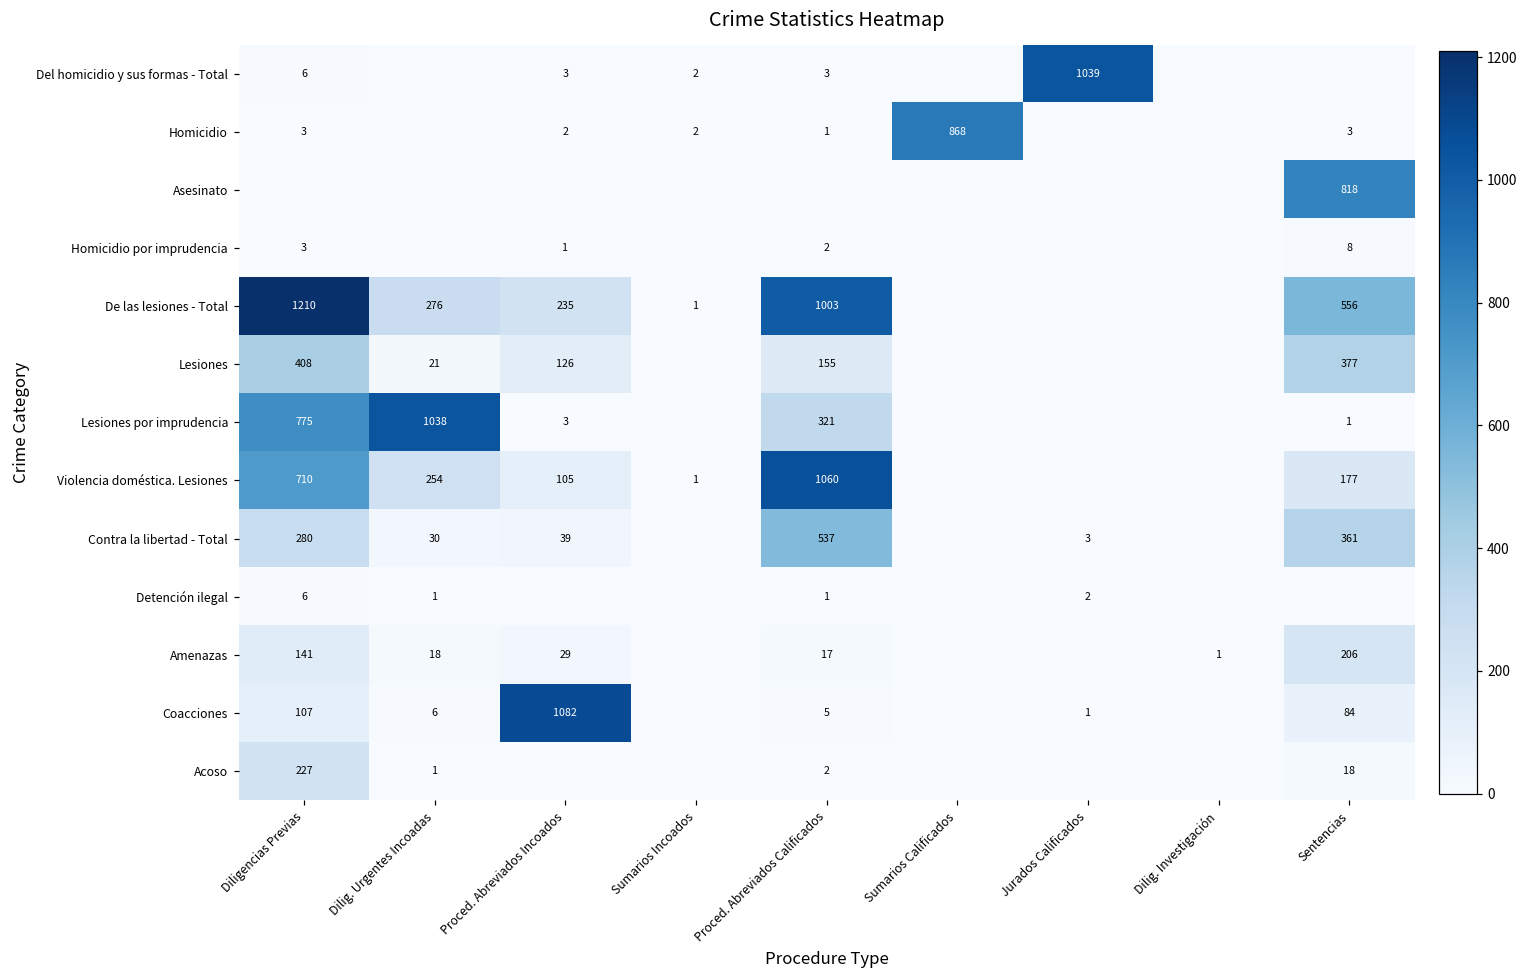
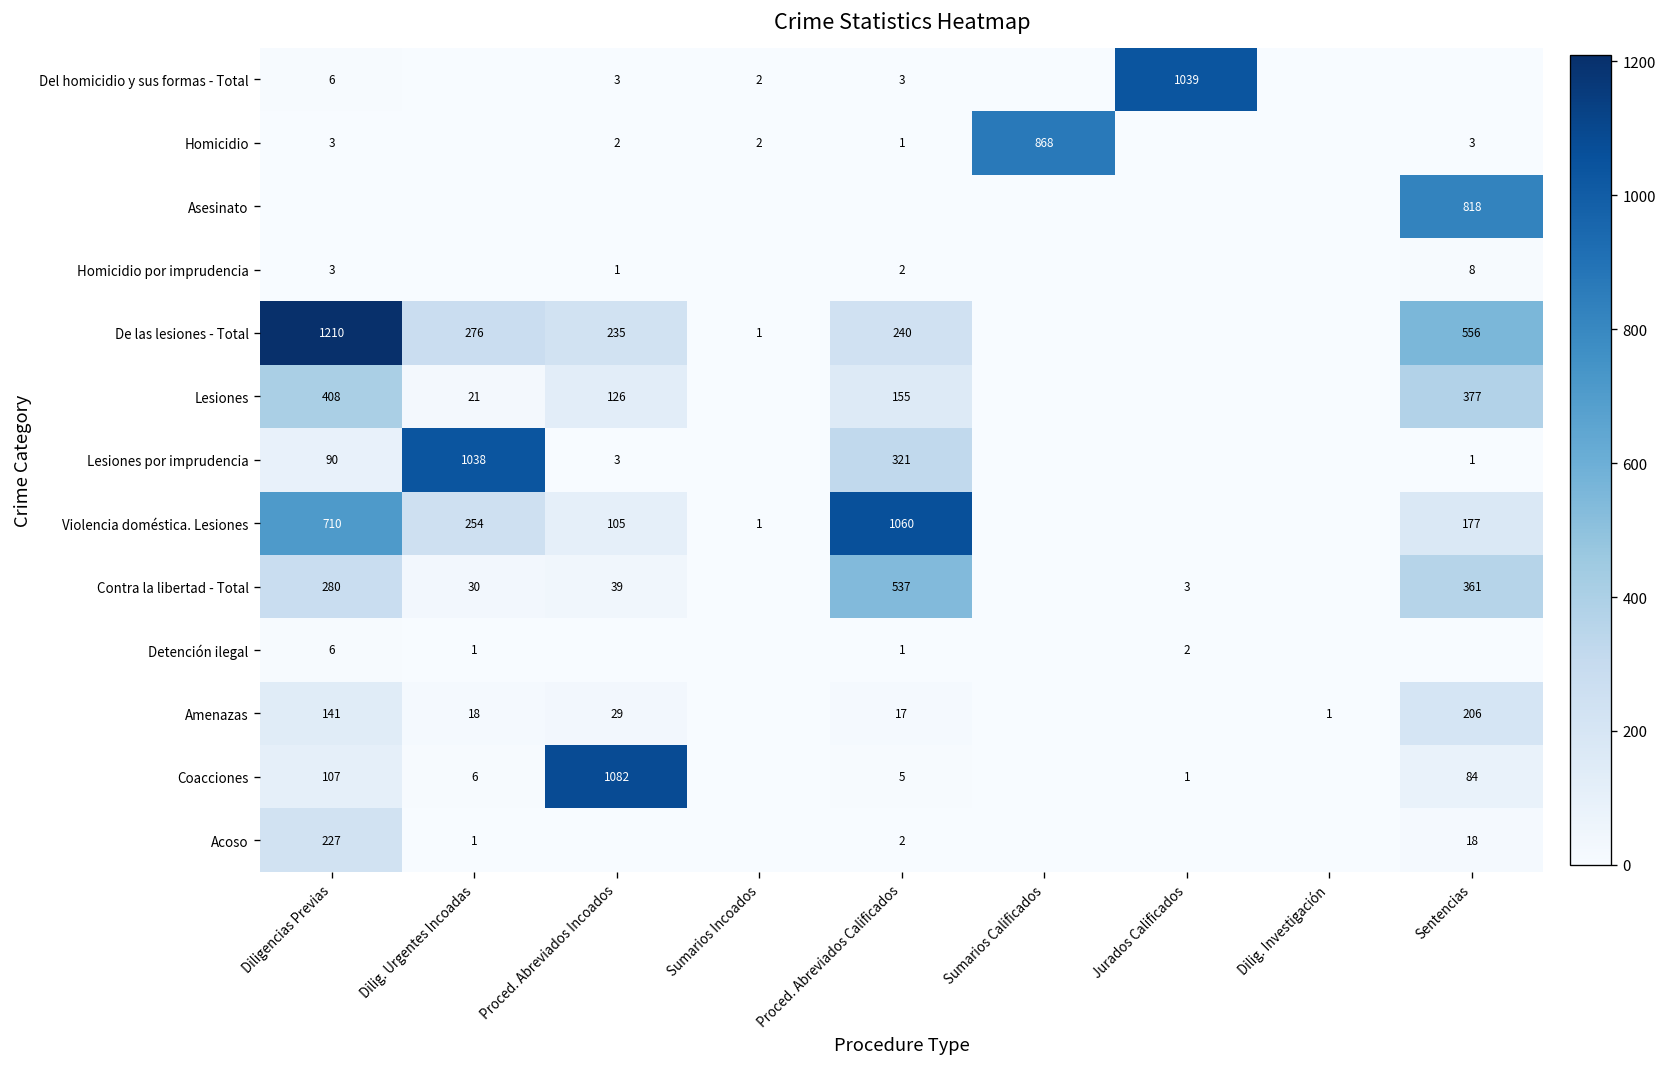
De las lesiones - Total, Proced. Abreviados Calificados: 1003 -> 240
Lesiones por imprudencia, Diligencias Previas: 775 -> 90
